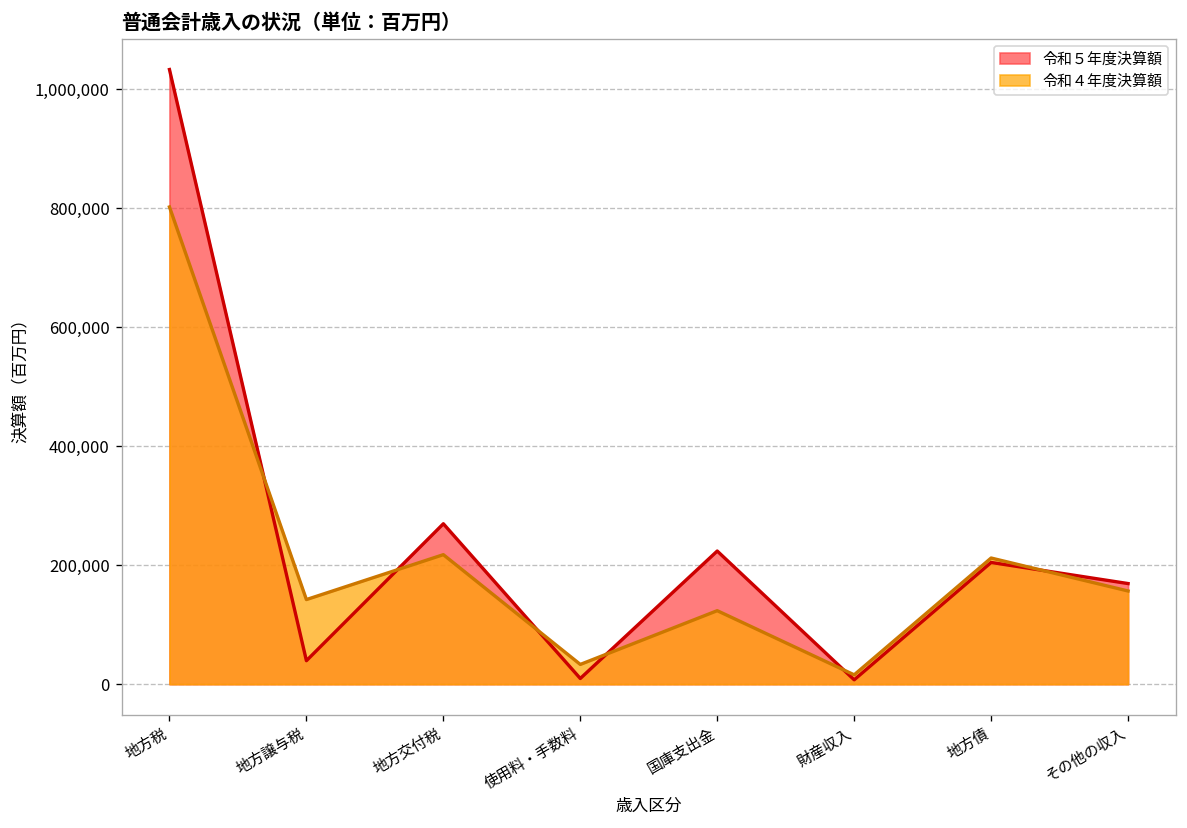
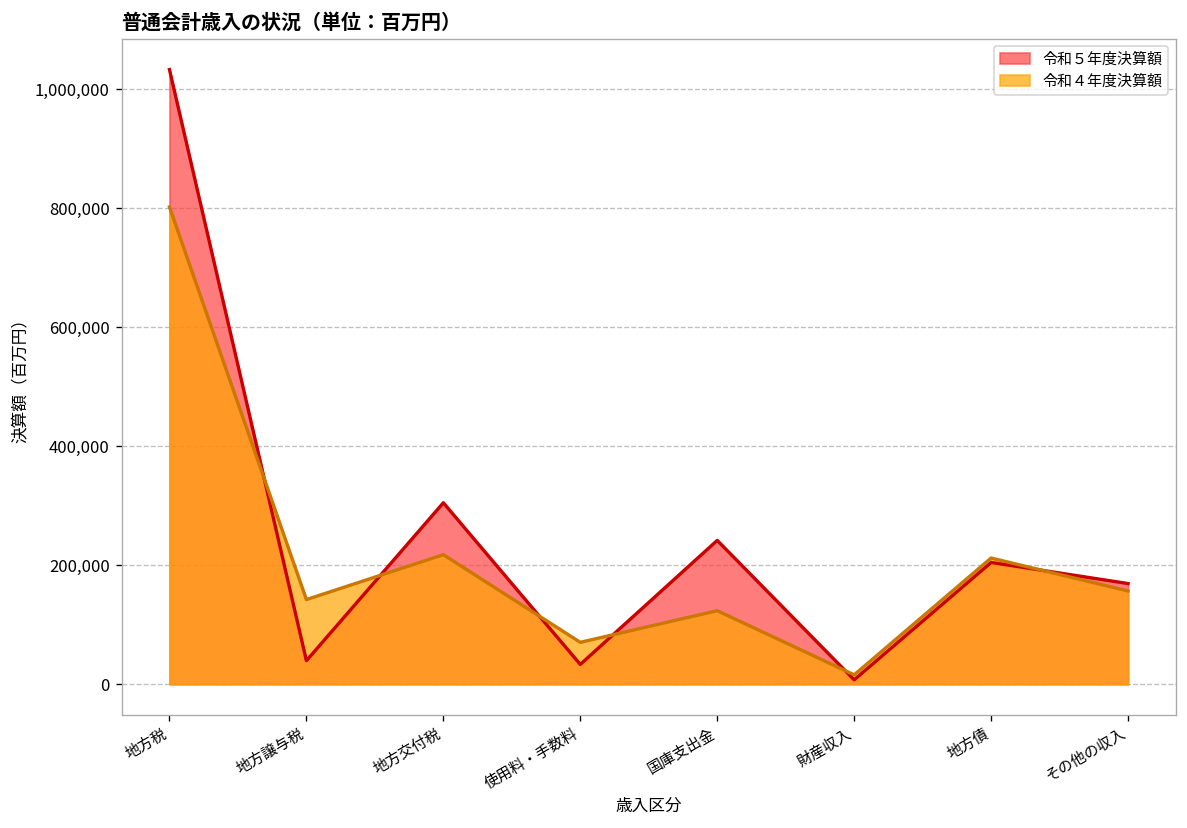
令和５年度決算額, 地方交付税: 270,000 -> 310,000
令和５年度決算額, 使用料・手数料: 10,000 -> 30,000
令和４年度決算額, 使用料・手数料: 30,000 -> 70,000
令和５年度決算額, 国庫支出金: 220,000 -> 240,000
